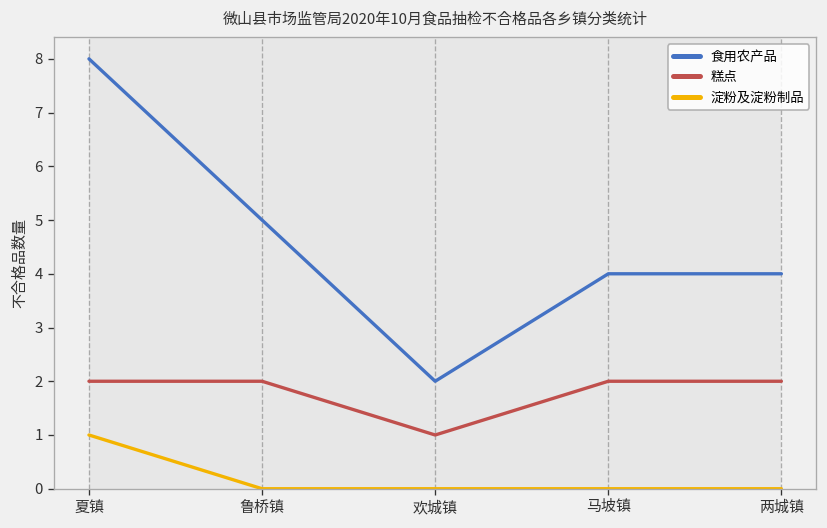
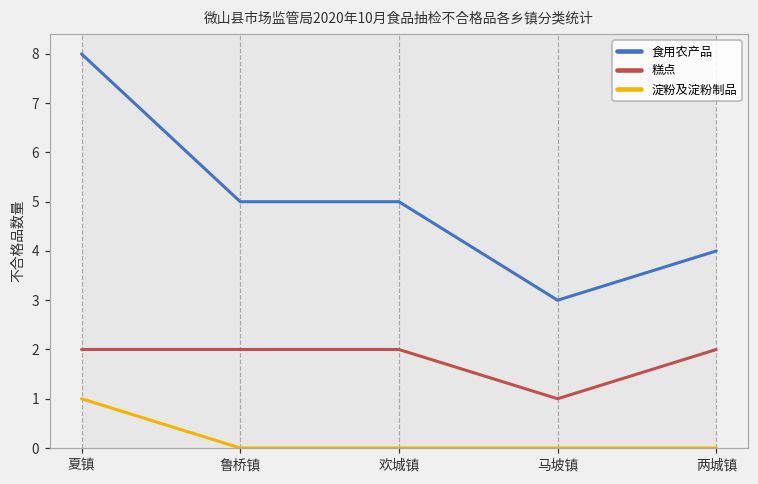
食用农产品, 欢城镇: 2 -> 5
糕点, 欢城镇: 1 -> 2
食用农产品, 马坡镇: 4 -> 3
糕点, 马坡镇: 2 -> 1
